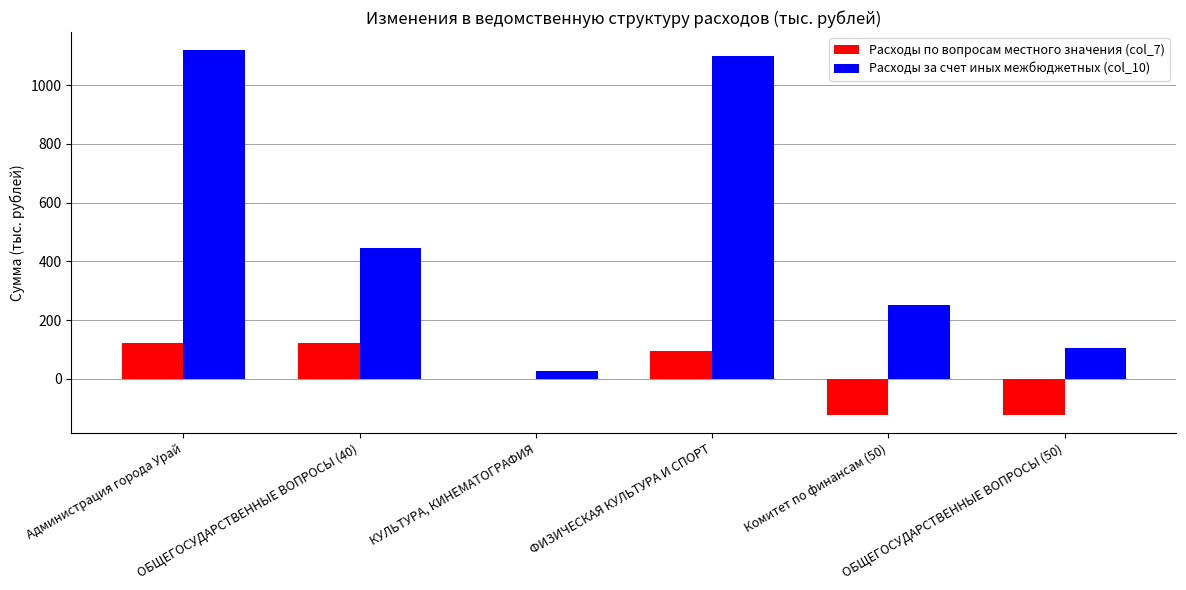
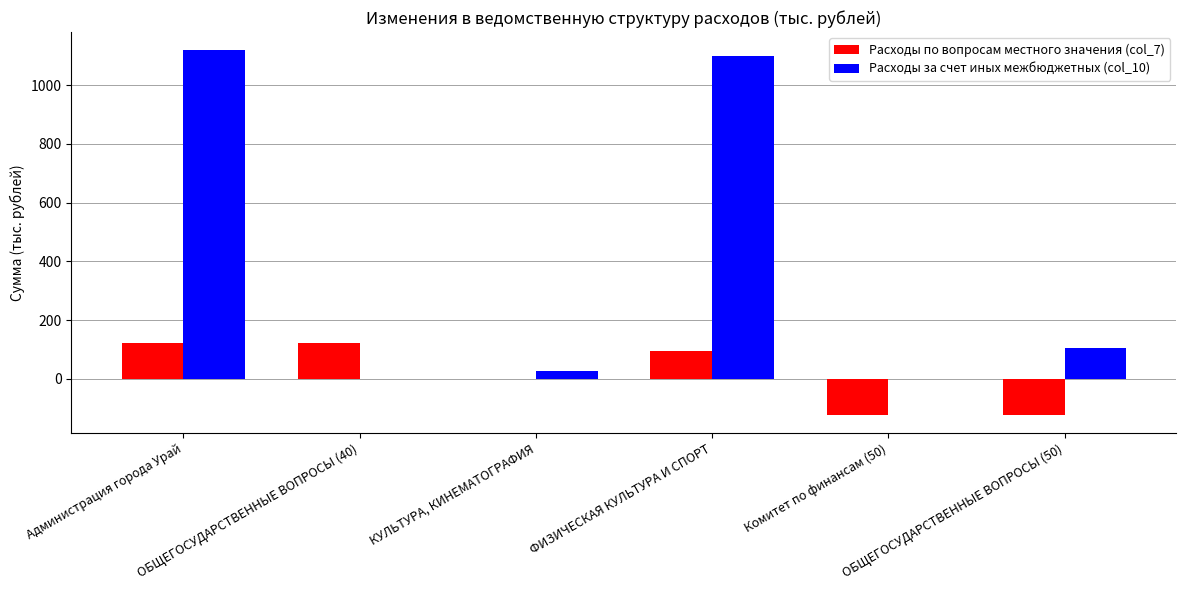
Расходы за счет иных межбюджетных (col_10), ОБЩЕГОСУДАРСТВЕННЫЕ ВОПРОСЫ (40): 440 -> 0
Расходы за счет иных межбюджетных (col_10), Комитет по финансам (50): 250 -> 0
